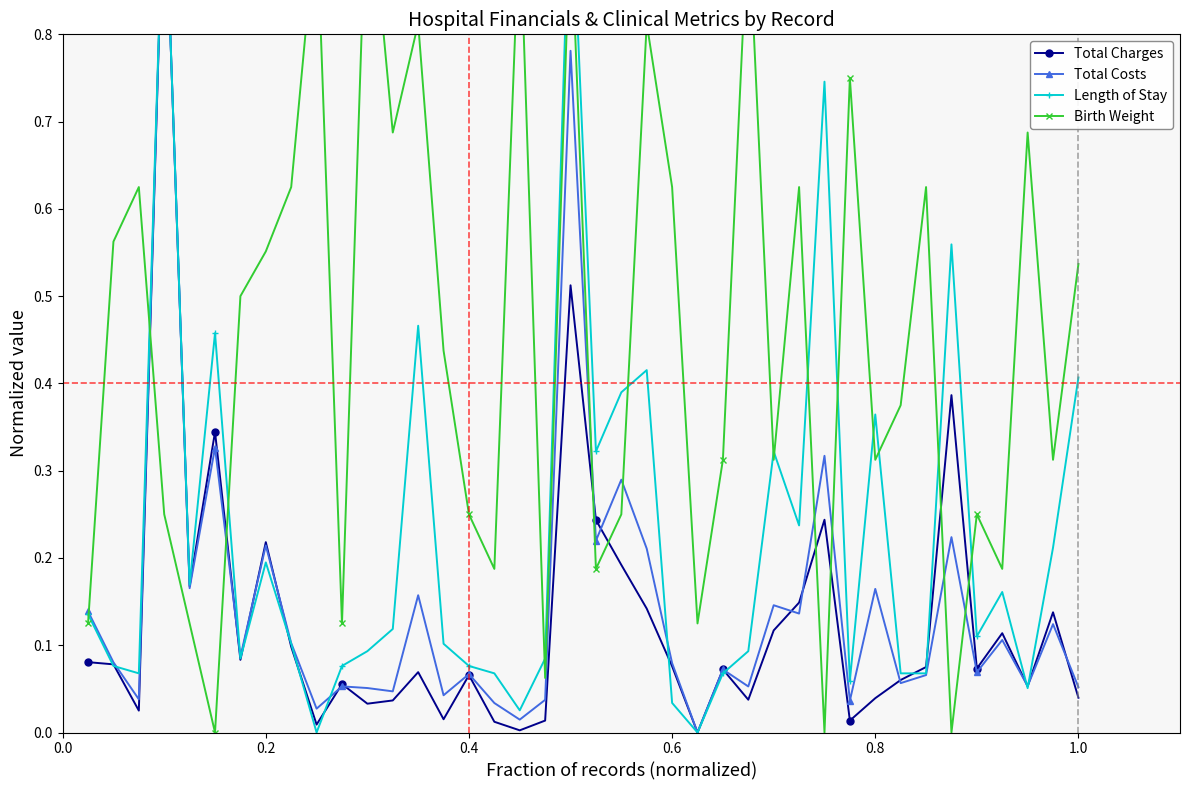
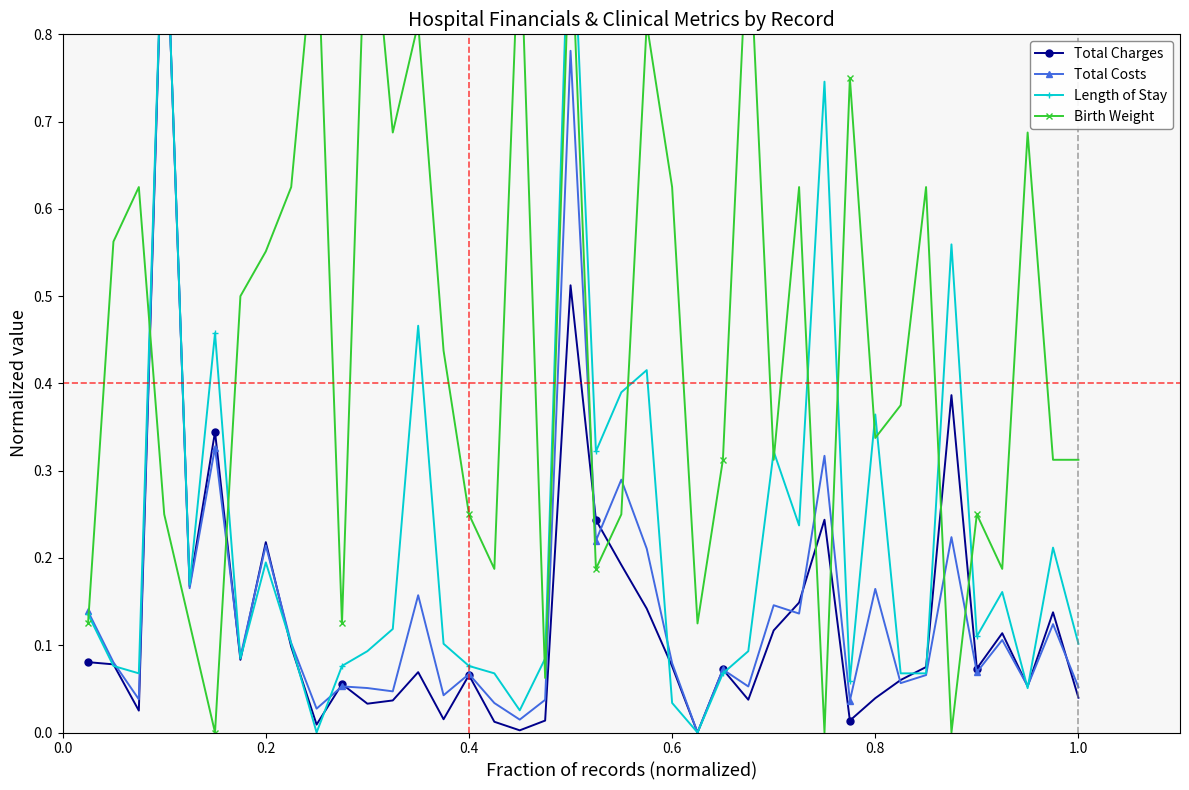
Birth Weight, 0.8: 0.31 -> 0.34
Length of Stay, 1.0: 0.41 -> 0.10
Birth Weight, 1.0: 0.54 -> 0.31
